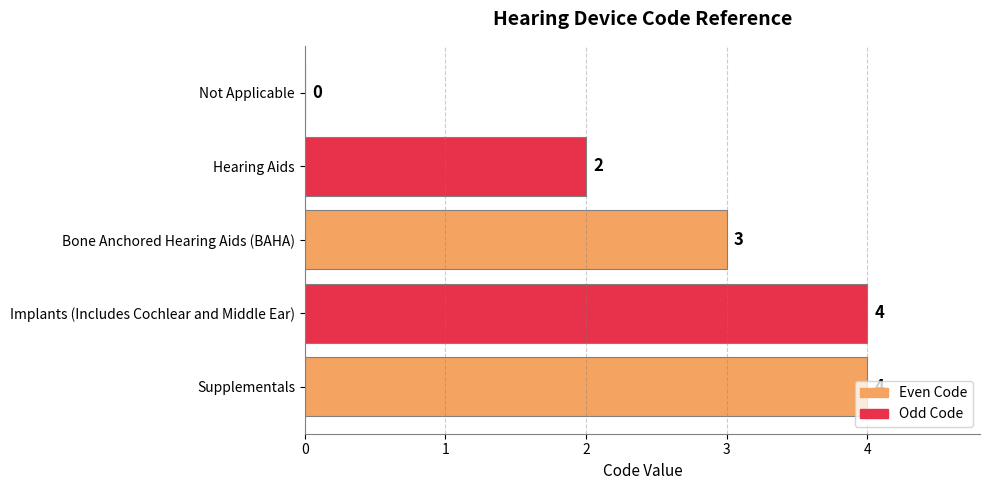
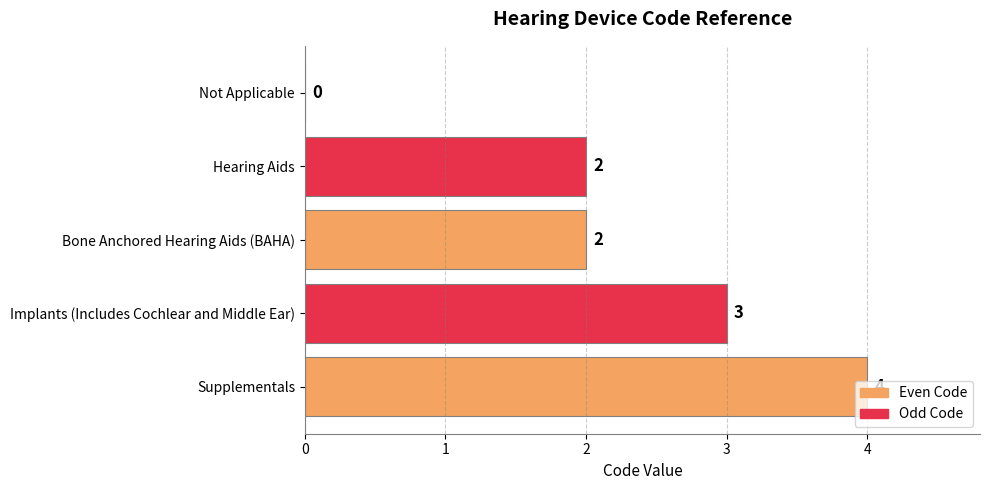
Bone Anchored Hearing Aids (BAHA): 3 -> 2
Implants (Includes Cochlear and Middle Ear): 4 -> 3
